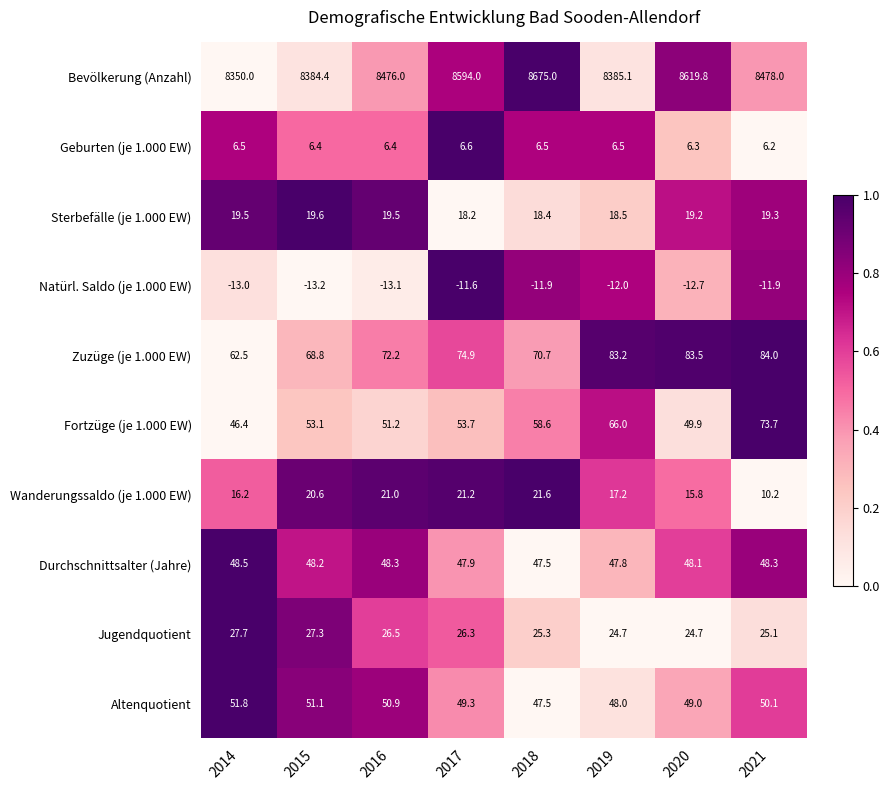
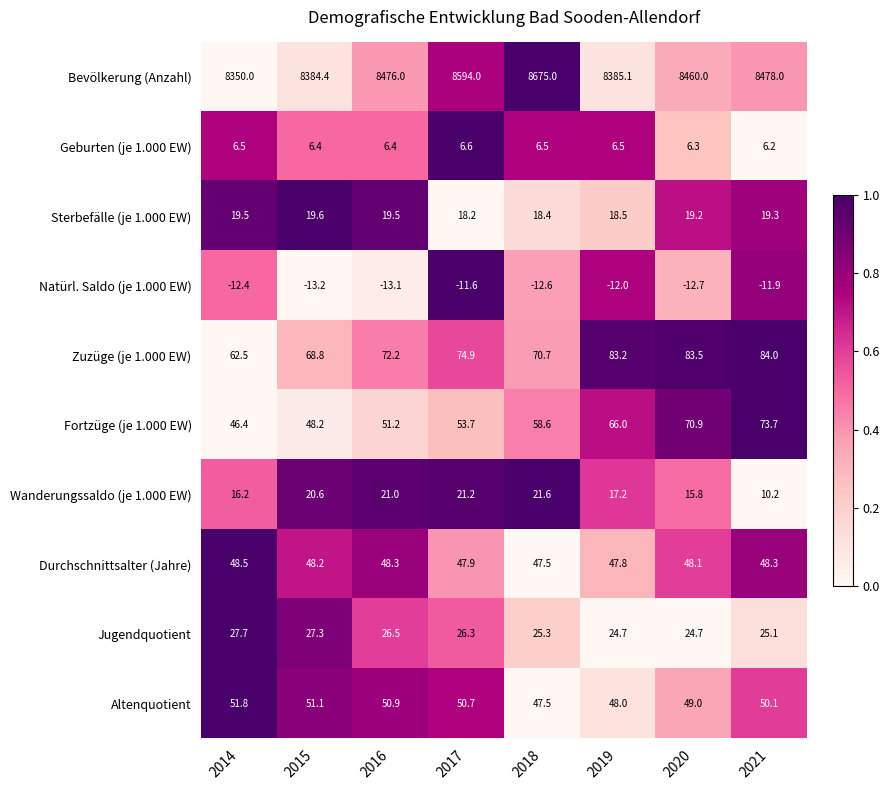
Bevölkerung (Anzahl), 2020: 8619.8 -> 8460.0
Natürl. Saldo (je 1.000 EW), 2014: -13.0 -> -12.4
Natürl. Saldo (je 1.000 EW), 2018: -11.9 -> -12.6
Fortzüge (je 1.000 EW), 2015: 53.1 -> 48.2
Fortzüge (je 1.000 EW), 2020: 49.9 -> 70.9
Altenquotient, 2017: 49.3 -> 50.7
